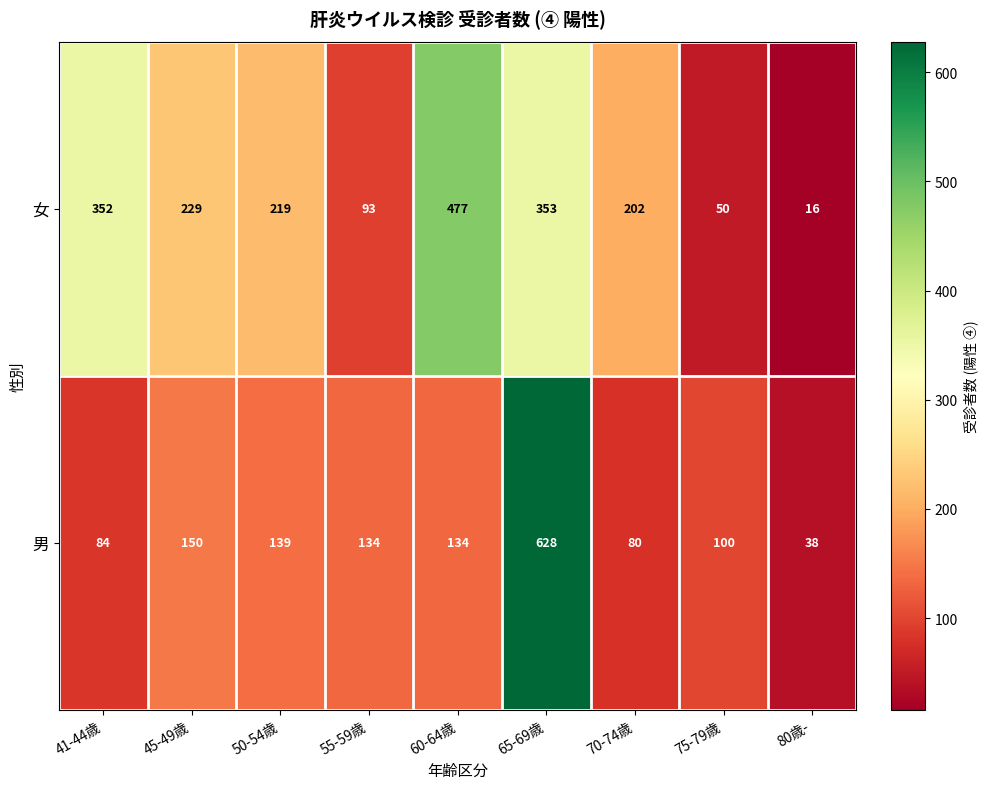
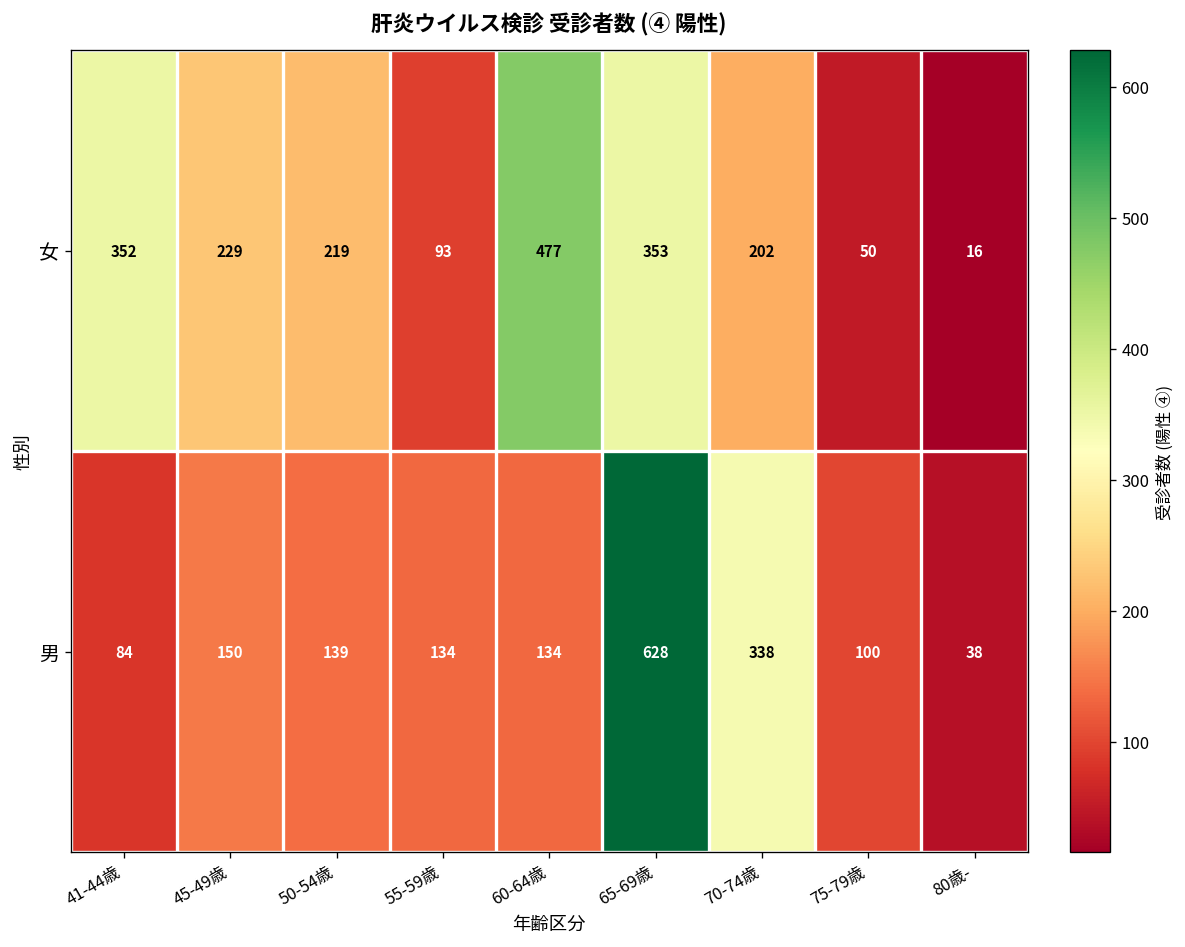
男, 70-74歳: 80 -> 338
